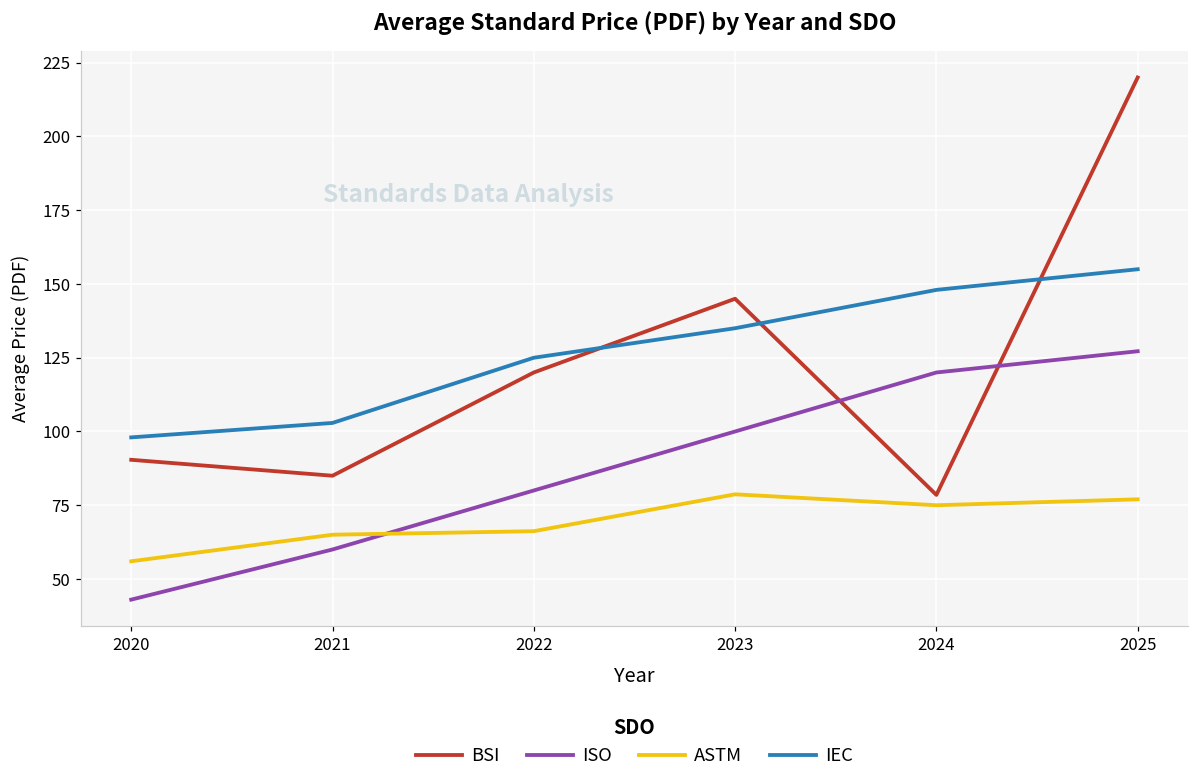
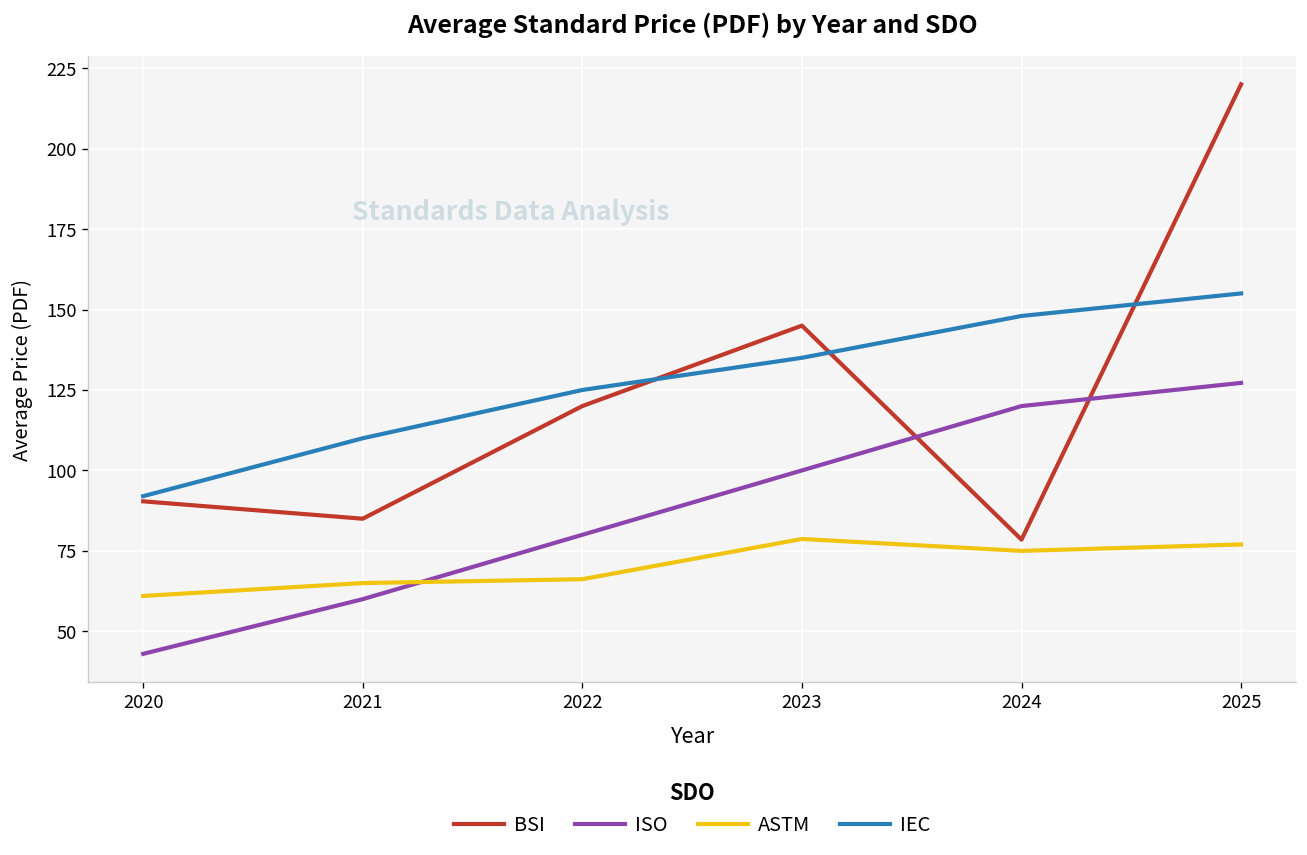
ASTM, 2020: 56 -> 61
IEC, 2020: 98 -> 92
IEC, 2021: 103 -> 110
